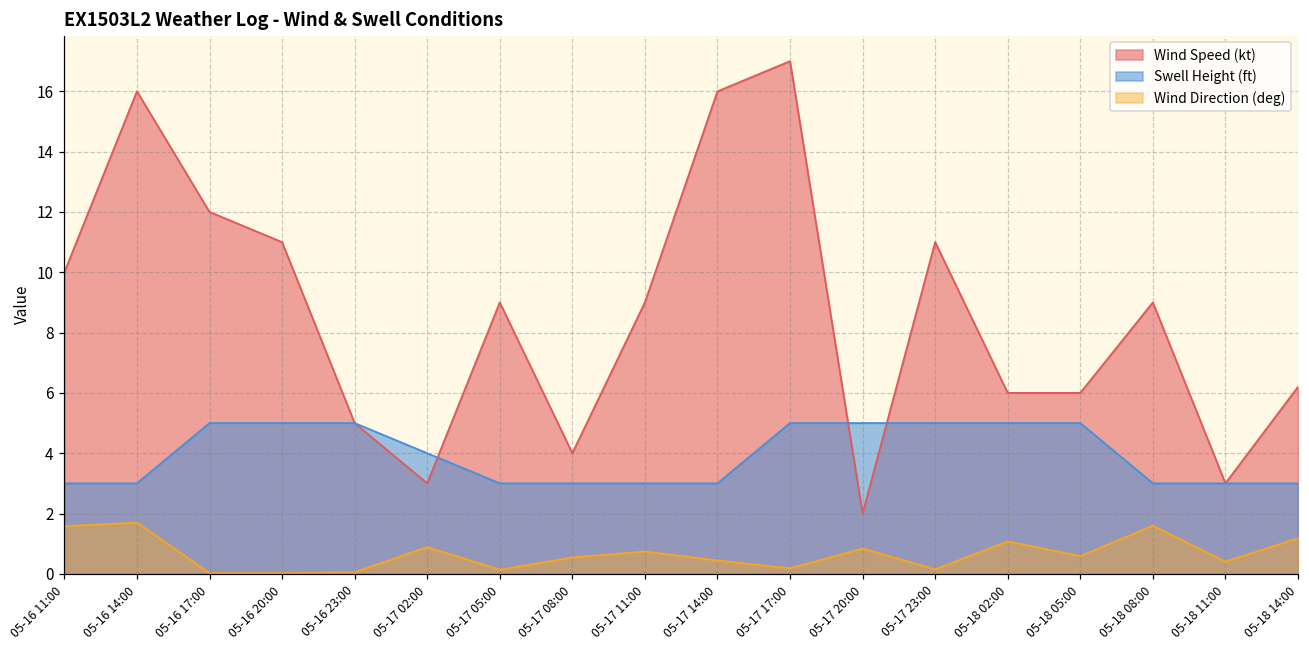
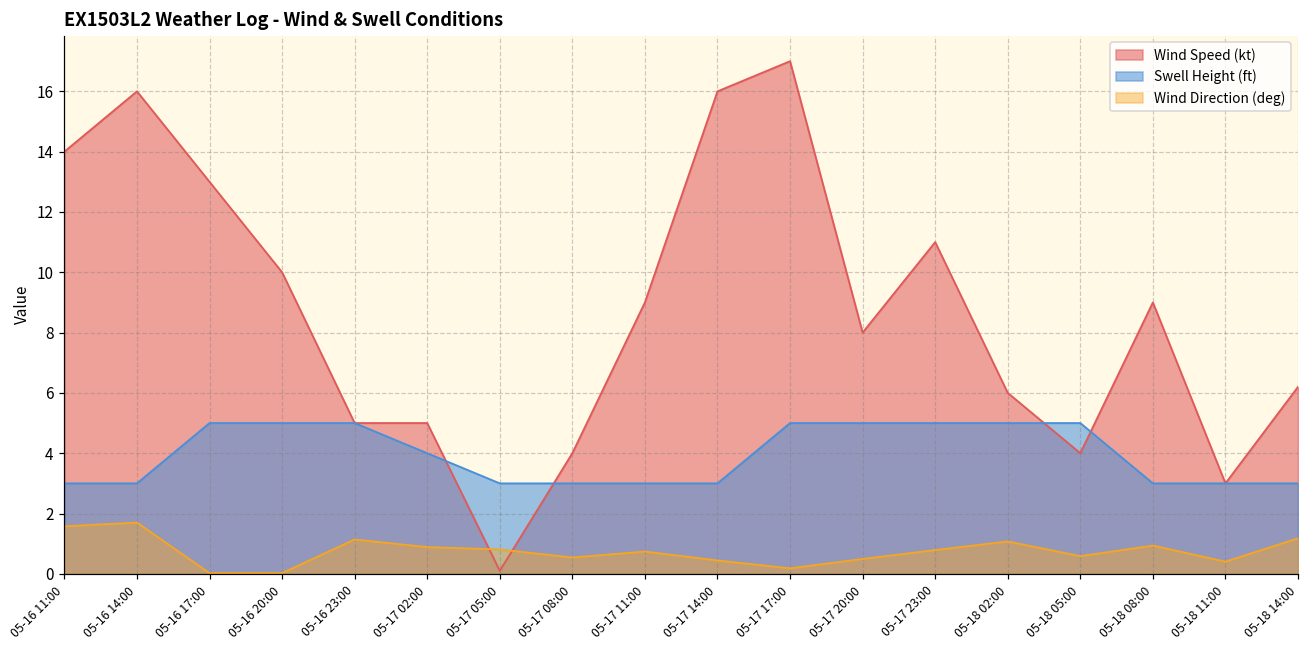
Wind Speed (kt), 05-16 11:00: 10 -> 14
Wind Speed (kt), 05-16 17:00: 12 -> 13
Wind Speed (kt), 05-16 20:00: 11 -> 10
Wind Direction (deg), 05-16 23:00: 0.0 -> 1.1
Wind Speed (kt), 05-17 02:00: 3 -> 5
Wind Speed (kt), 05-17 05:00: 9.0 -> 0.1
Wind Direction (deg), 05-17 05:00: 0.1 -> 0.8
Wind Speed (kt), 05-17 20:00: 2 -> 8
Wind Direction (deg), 05-17 20:00: 0.8 -> 0.5
Wind Direction (deg), 05-17 23:00: 0.1 -> 0.8
Wind Speed (kt), 05-18 05:00: 6 -> 4
Wind Direction (deg), 05-18 08:00: 1.6 -> 0.9
